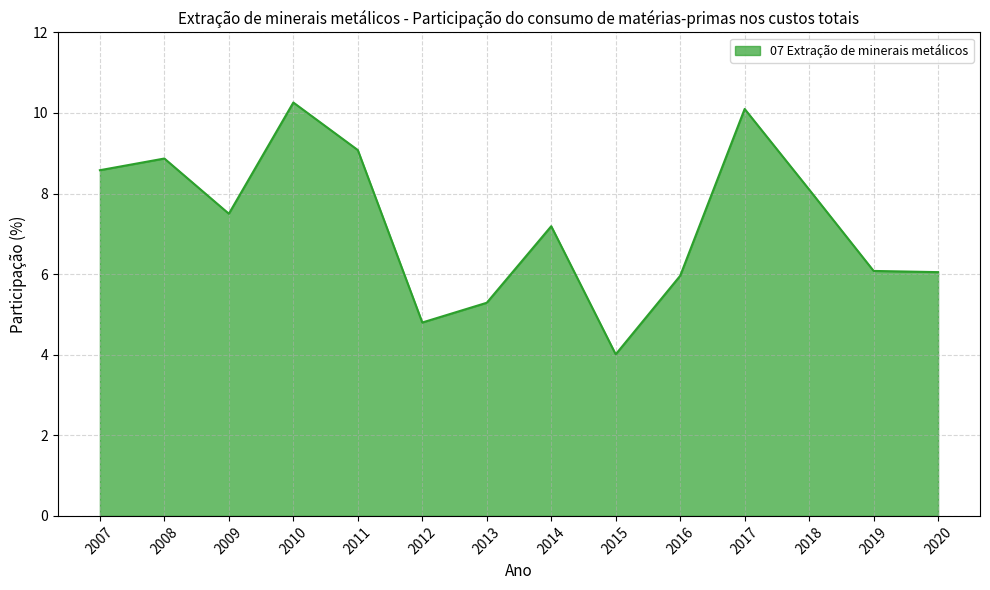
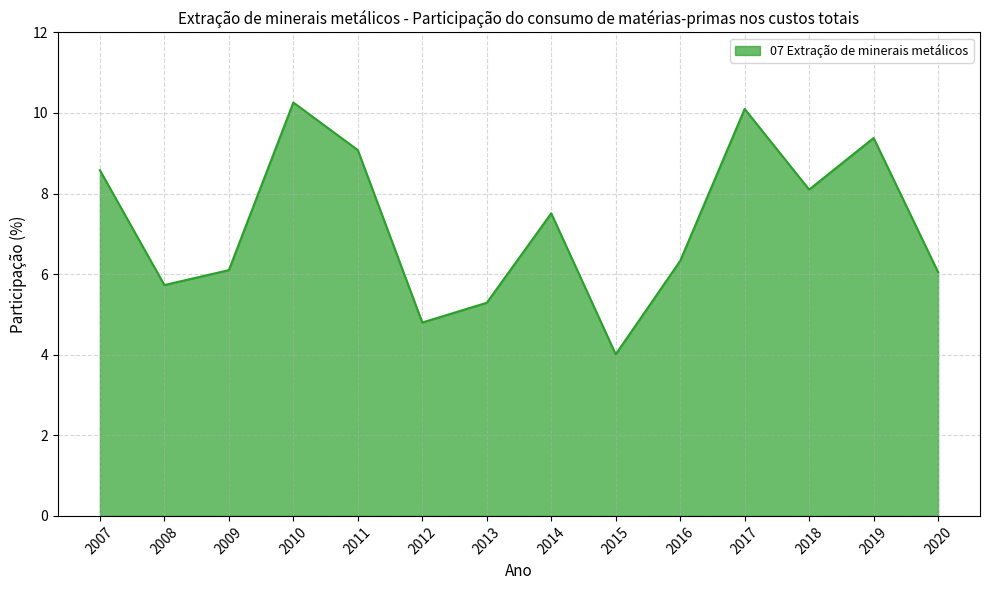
2008: 8.9 -> 5.7
2009: 7.5 -> 6.1
2014: 7.2 -> 7.5
2016: 6.0 -> 6.3
2019: 6.1 -> 9.4
